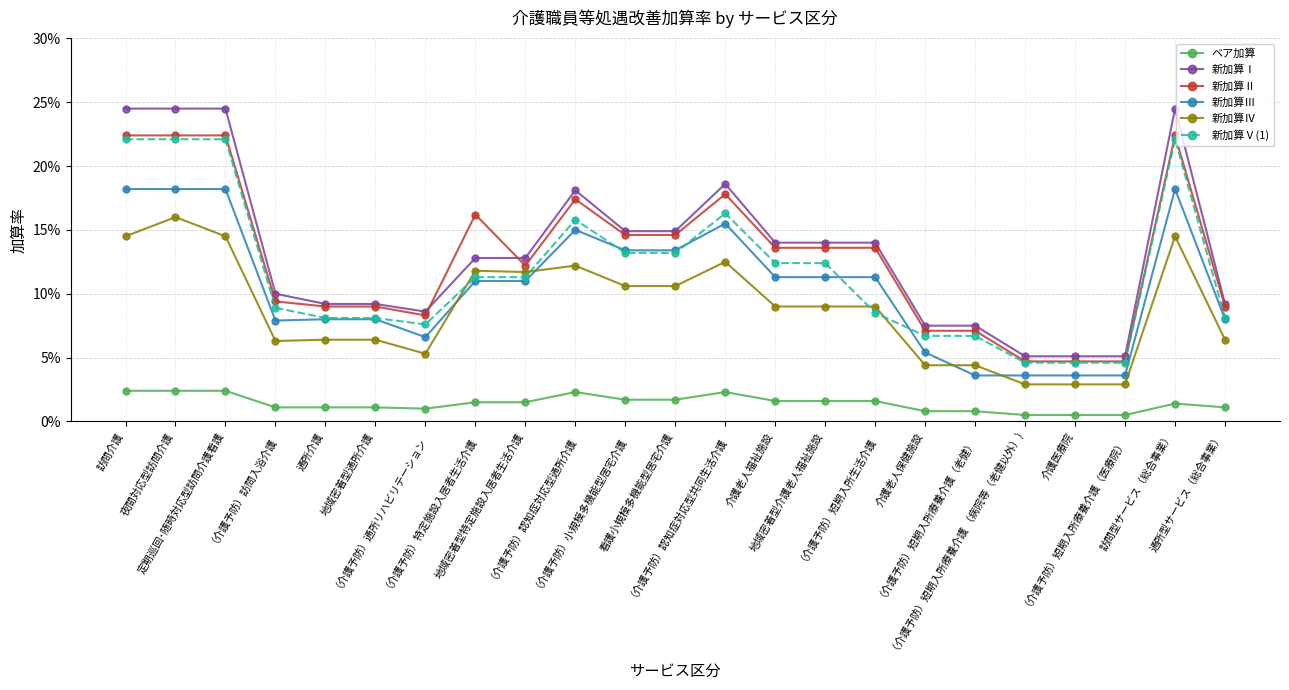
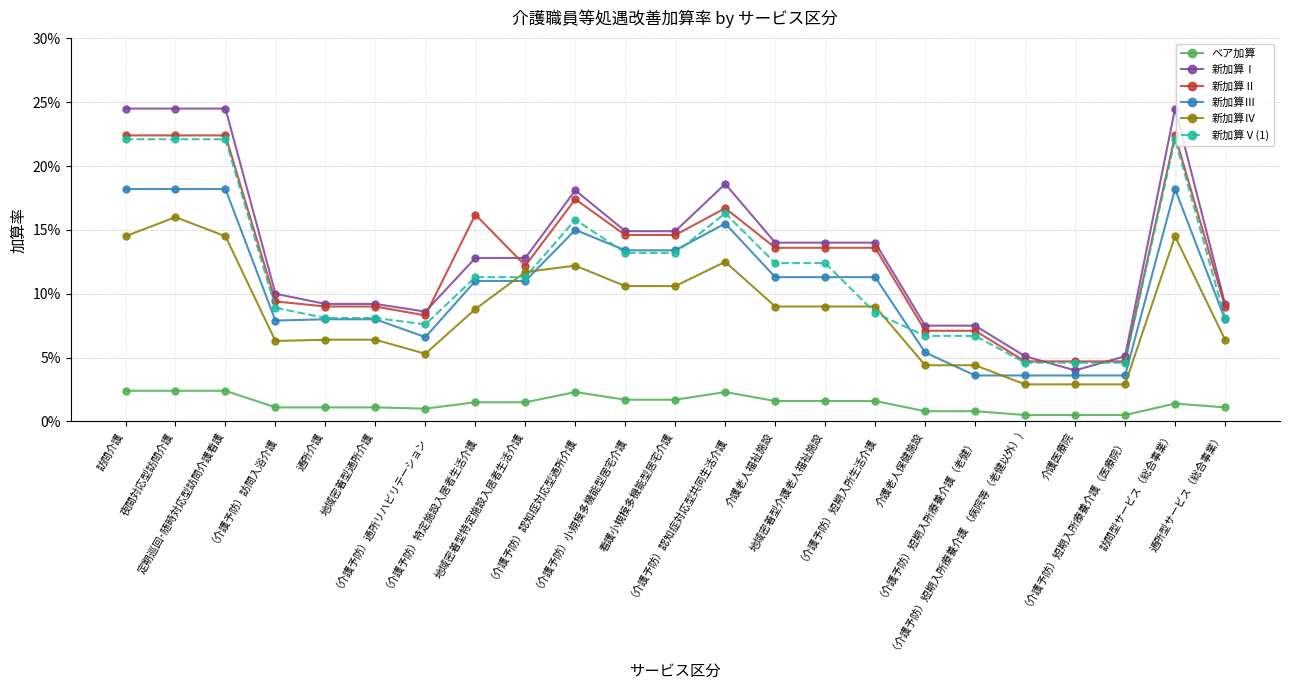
新加算Ⅳ, （介護予防）特定施設入居者生活介護: 11.8% -> 8.8%
新加算Ⅱ, （介護予防）認知症対応型共同生活介護: 17.8% -> 16.7%
新加算Ⅰ, 介護医療院: 5.1% -> 4.0%
